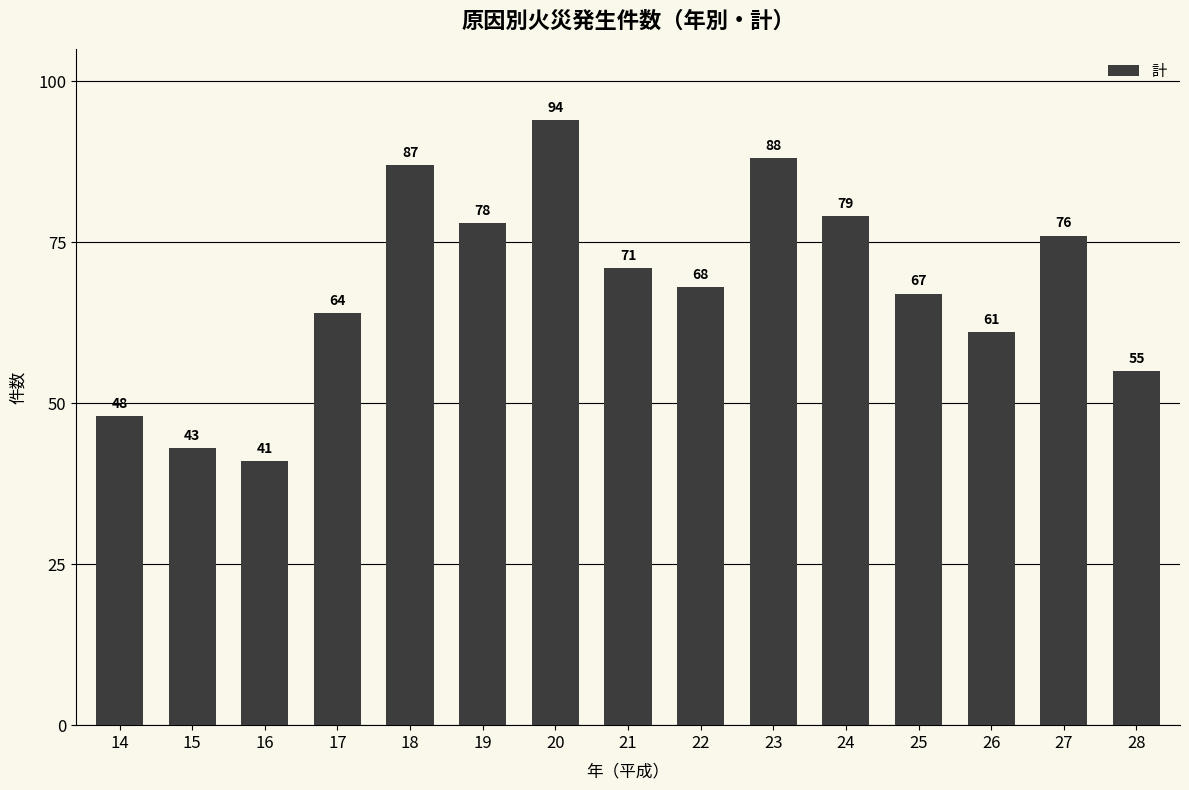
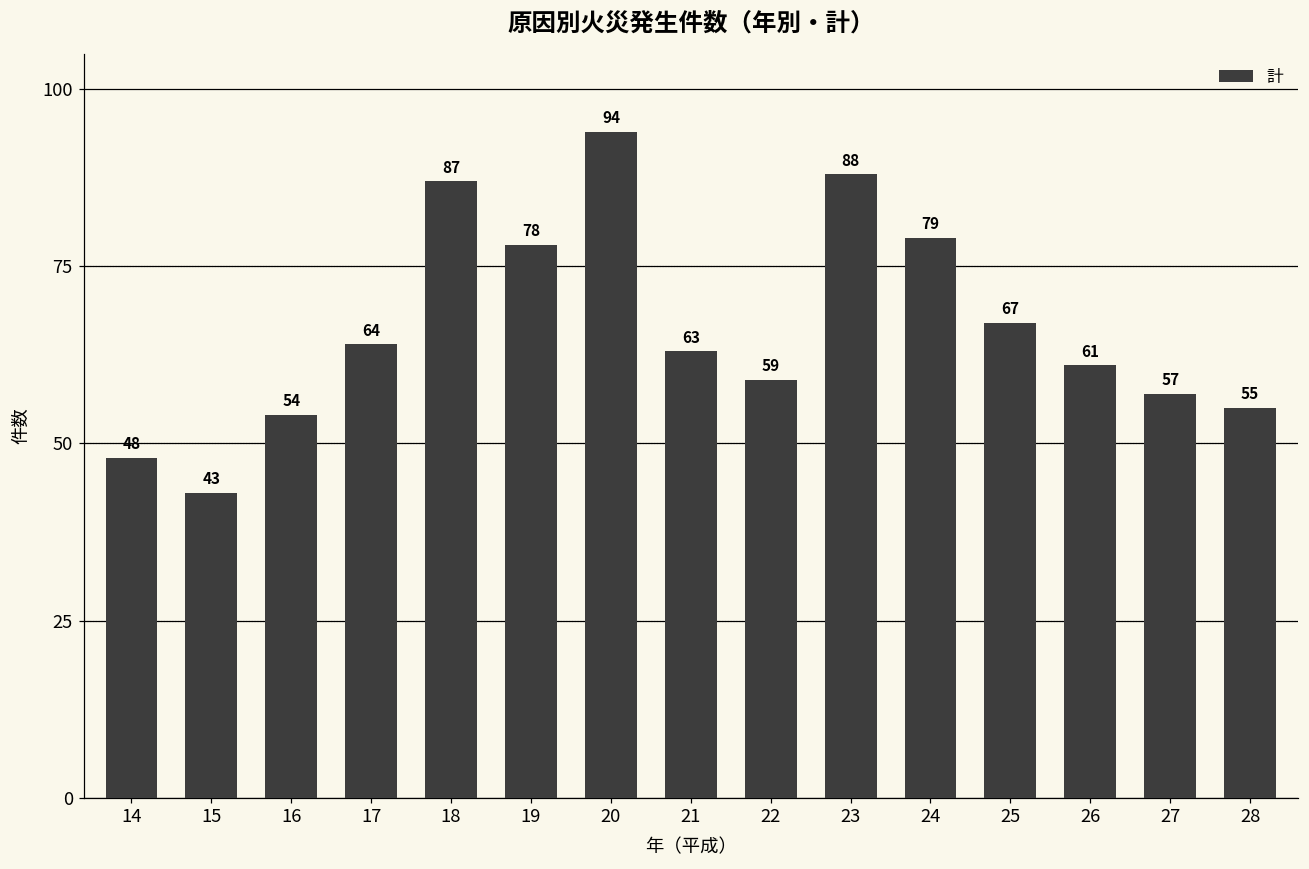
16: 41 -> 54
21: 71 -> 63
22: 68 -> 59
27: 76 -> 57
